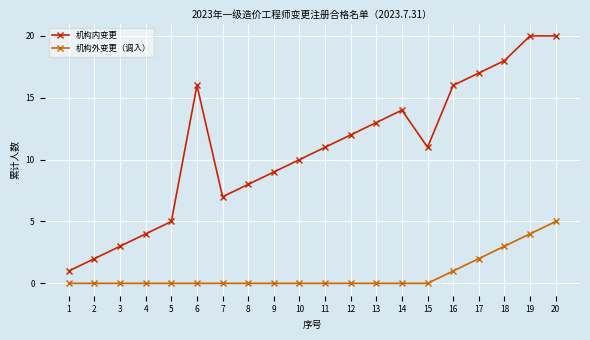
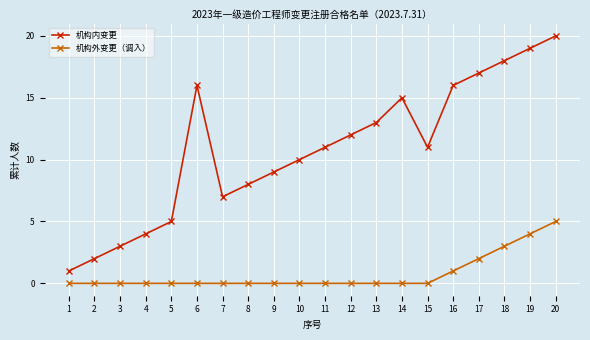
机构内变更, 14: 14 -> 15
机构内变更, 19: 20 -> 19
